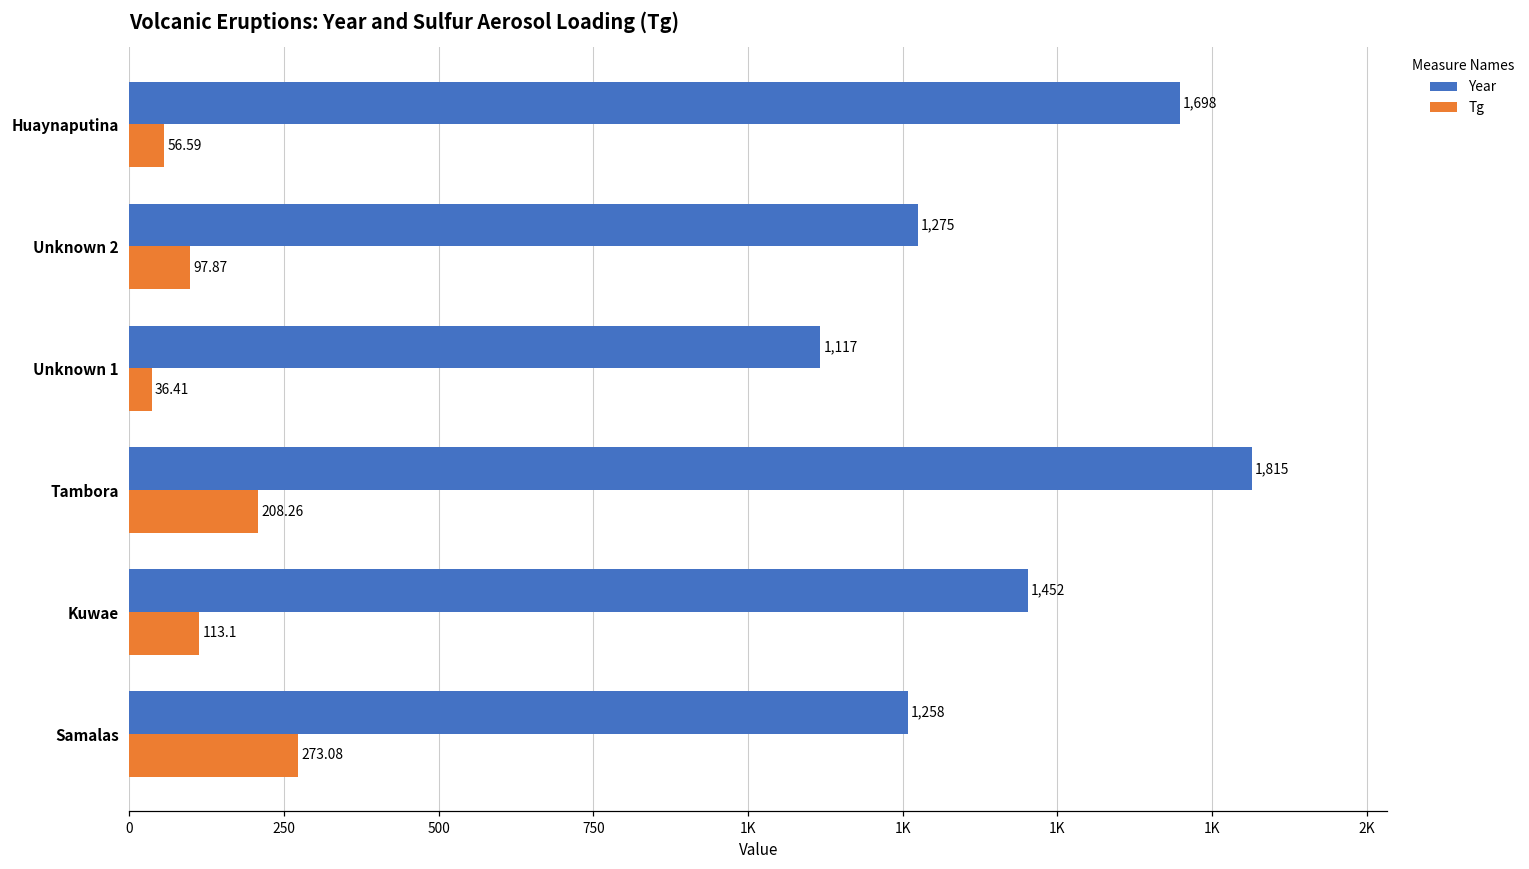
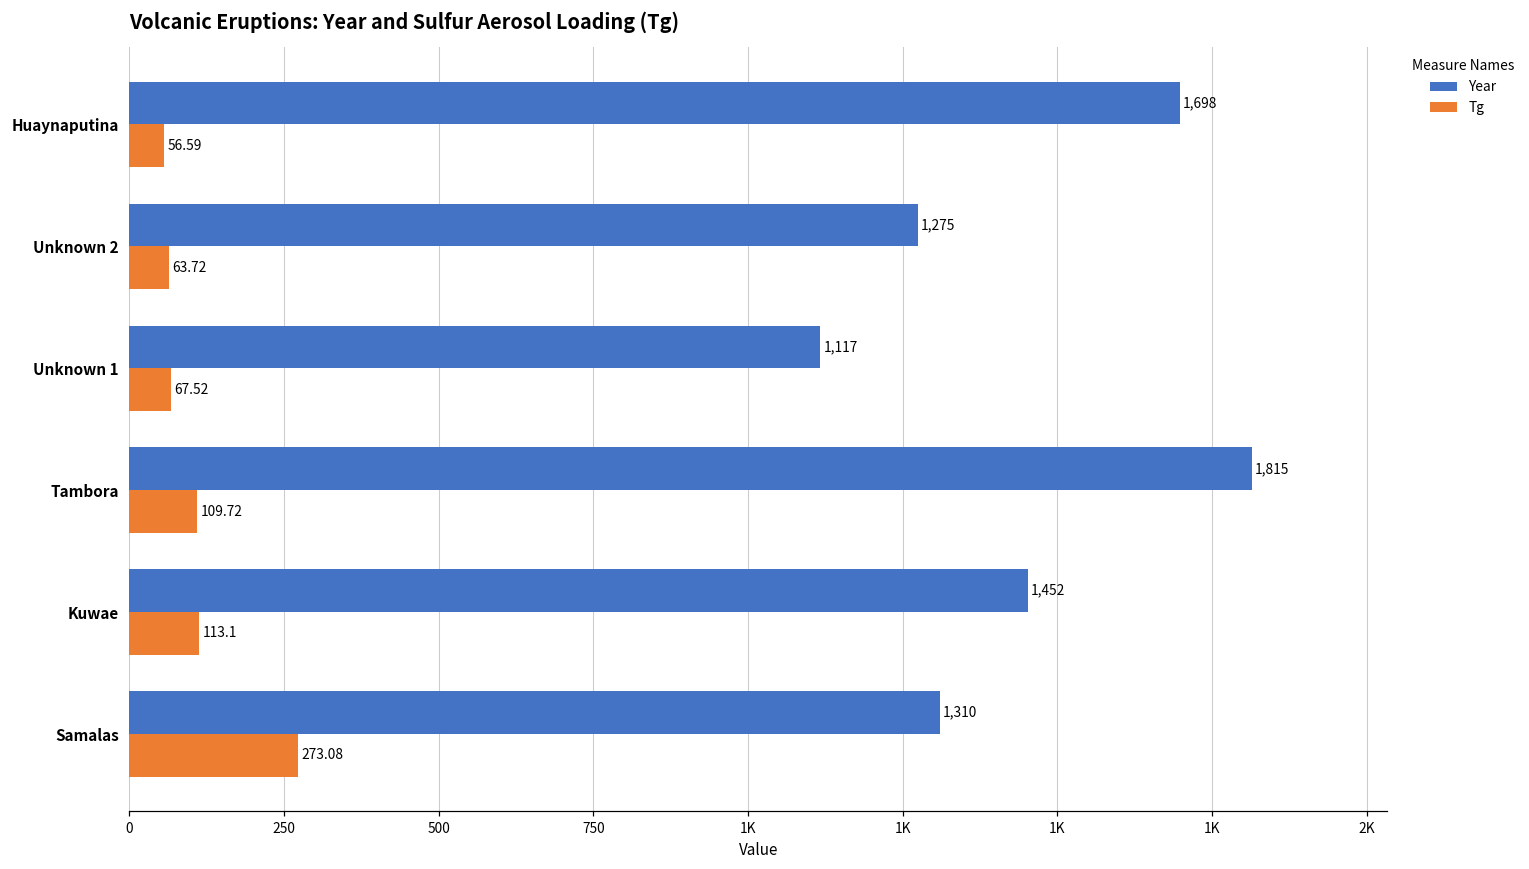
Tg, Unknown 2: 97.87 -> 63.72
Tg, Unknown 1: 36.41 -> 67.52
Tg, Tambora: 208.26 -> 109.72
Year, Samalas: 1,258 -> 1,310
